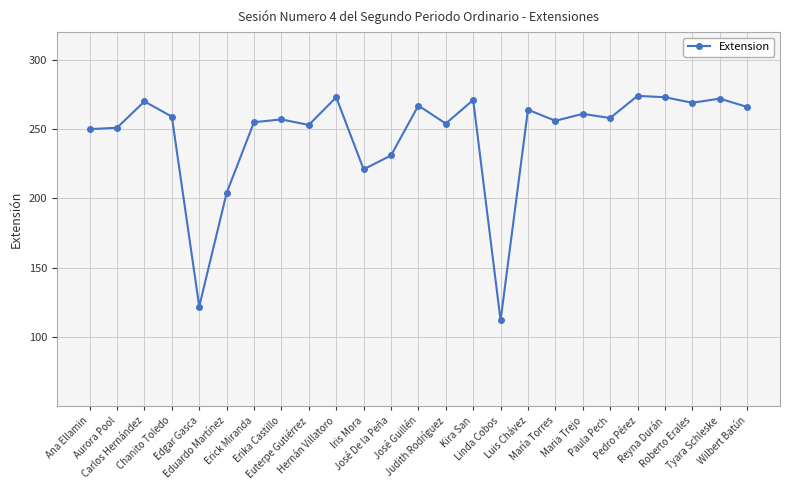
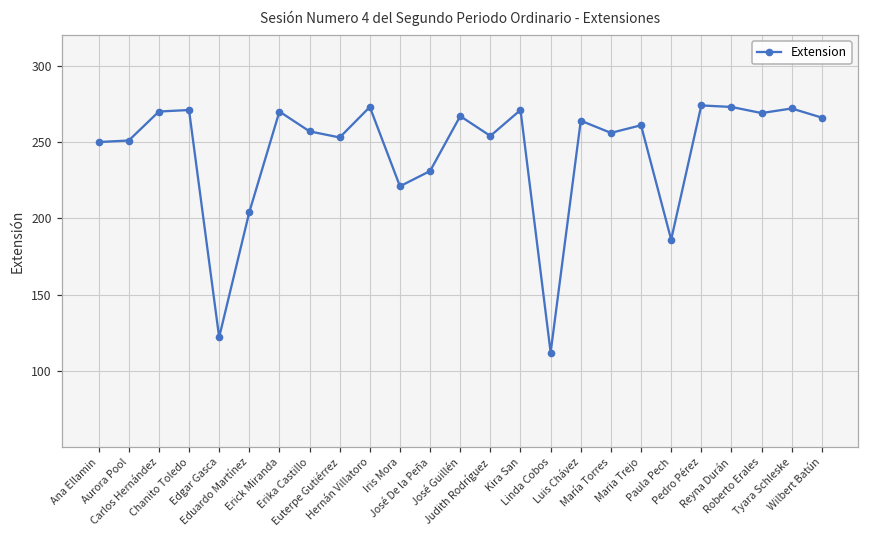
Chanito Toledo: 259 -> 271
Erick Miranda: 255 -> 270
Paula Pech: 258 -> 186
